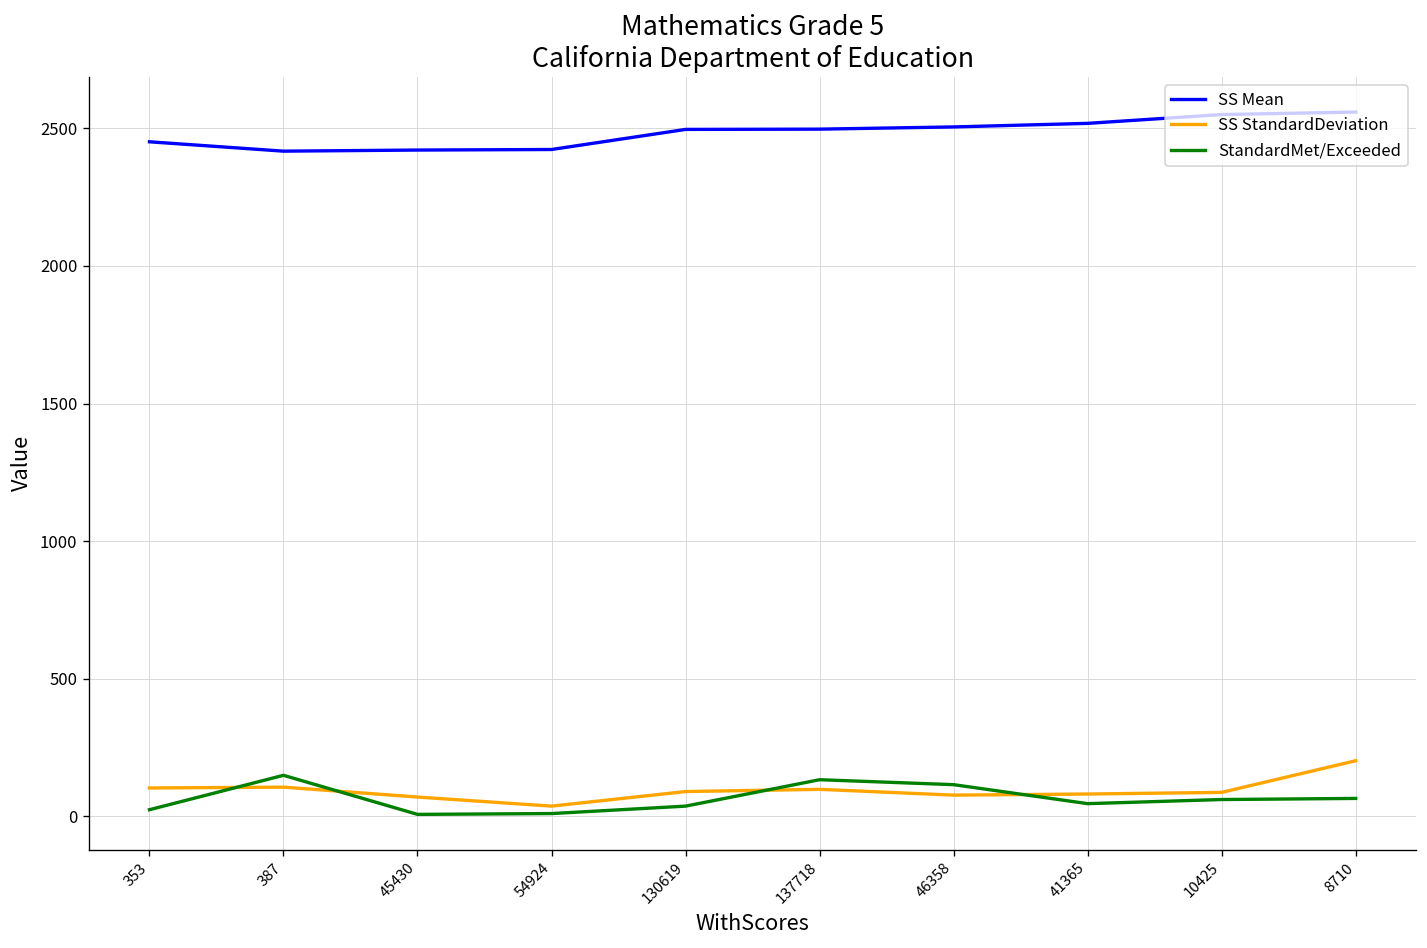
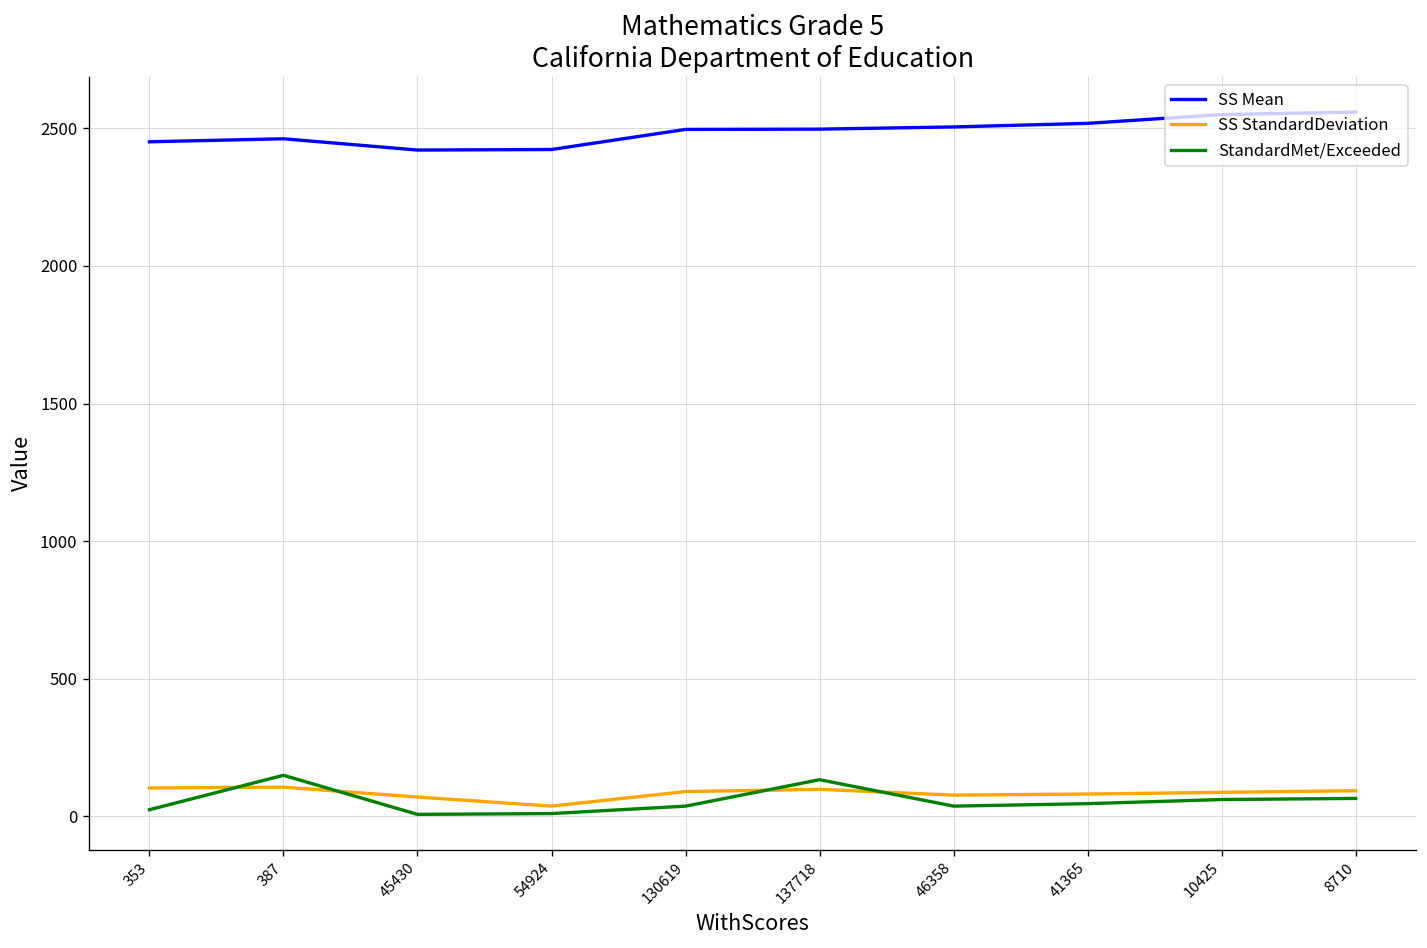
SS Mean, 387: 2420 -> 2460
StandardMet/Exceeded, 46358: 120 -> 40
SS StandardDeviation, 8710: 200 -> 90
